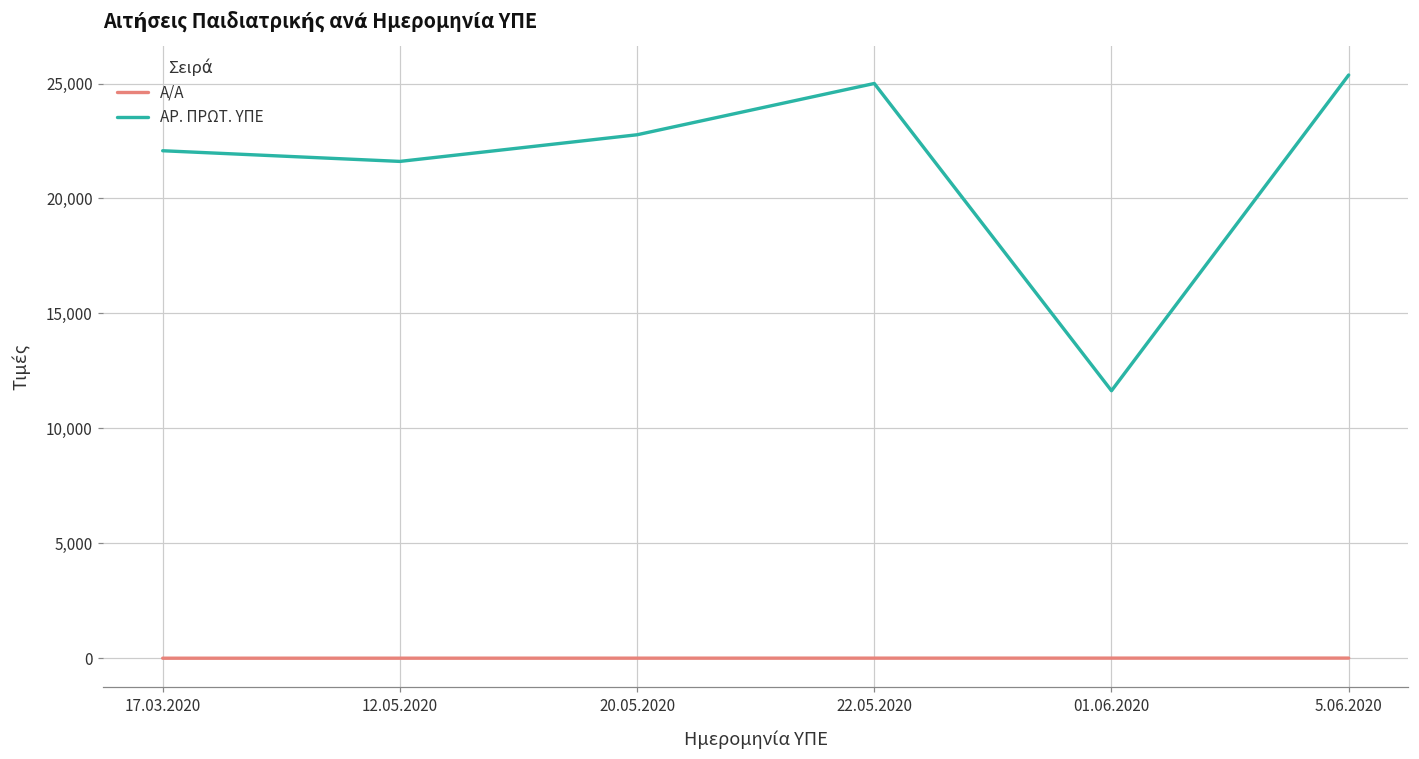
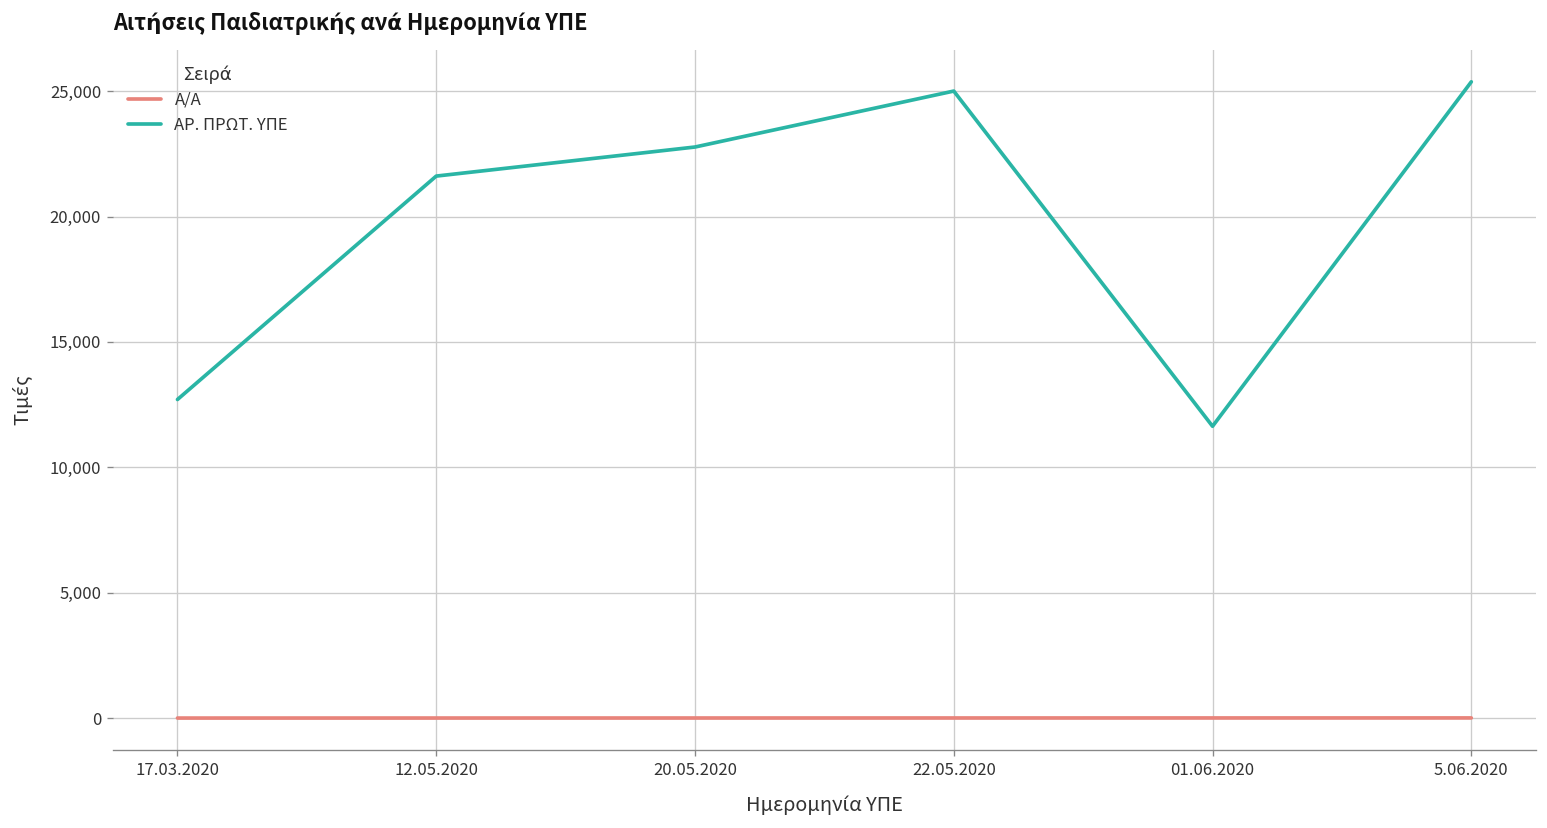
ΑΡ. ΠΡΩΤ. ΥΠΕ, 17.03.2020: 22,100 -> 12,700
